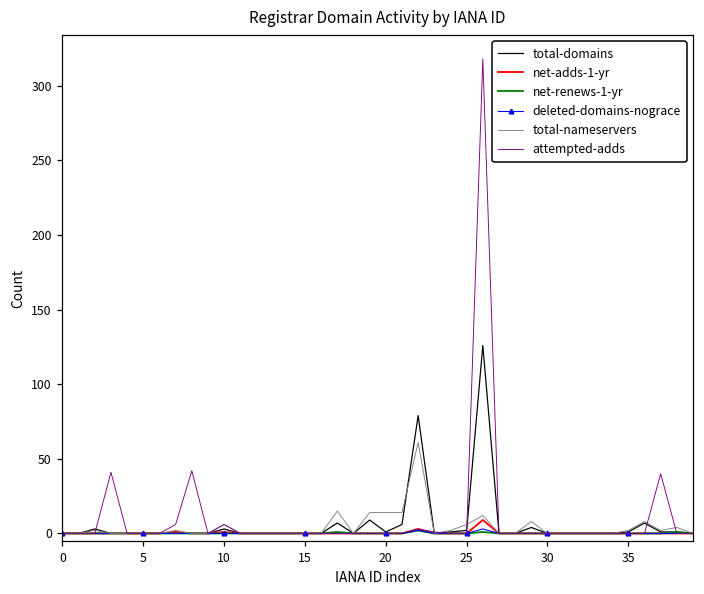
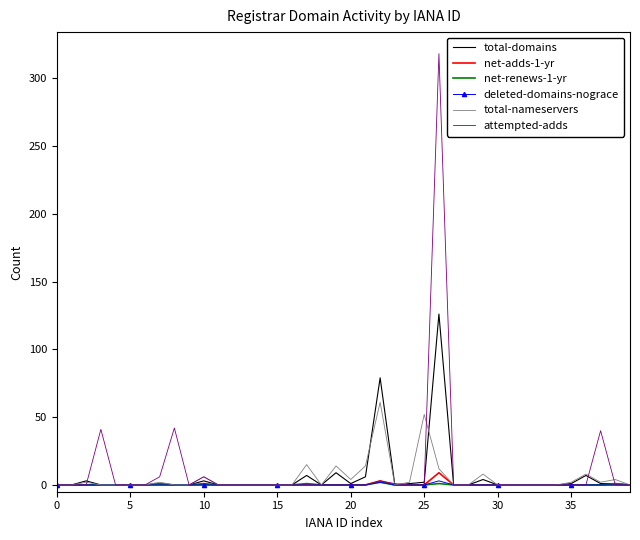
total-nameservers, 20: 14 -> 4
total-nameservers, 25: 6 -> 52
